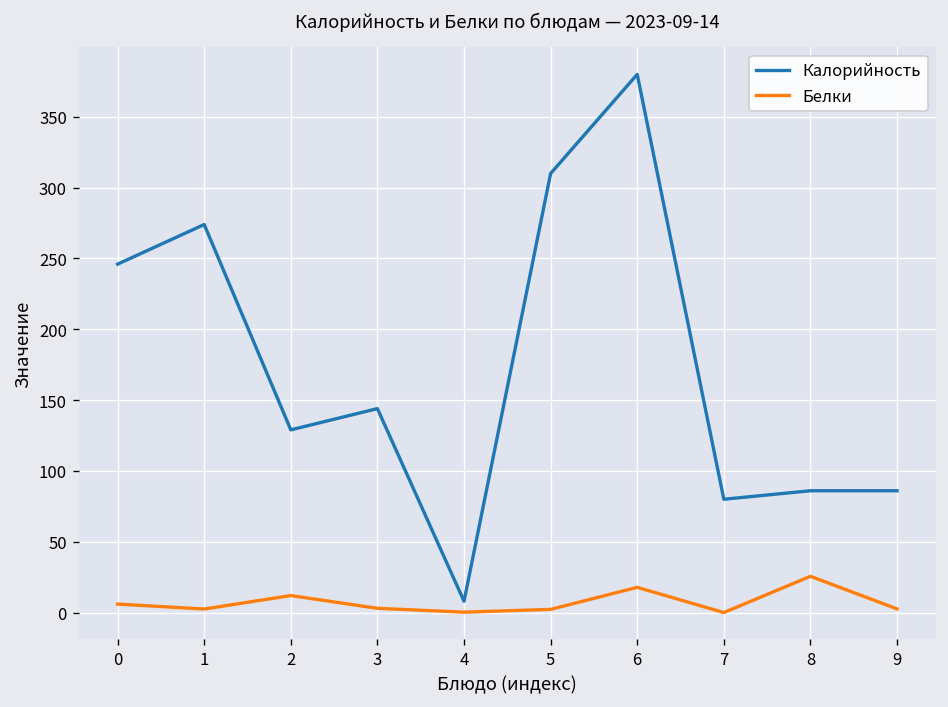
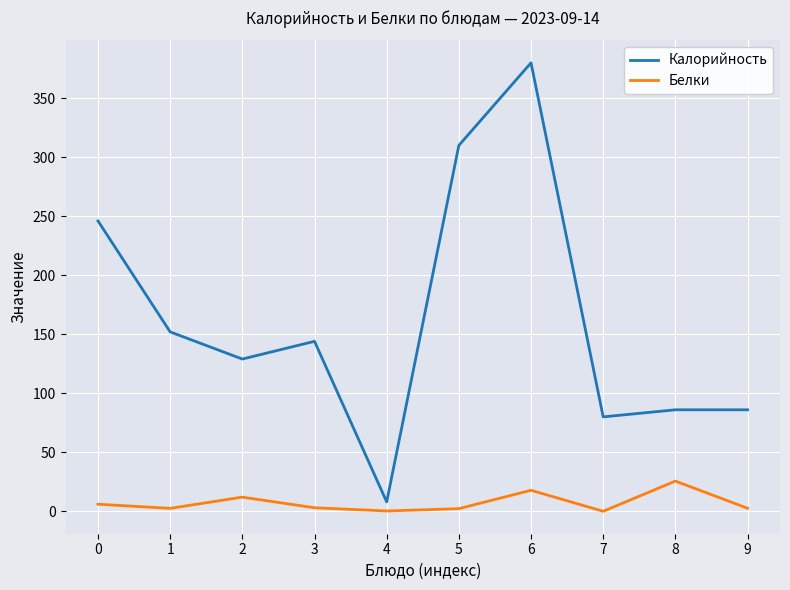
Калорийность, 1: 274 -> 152
